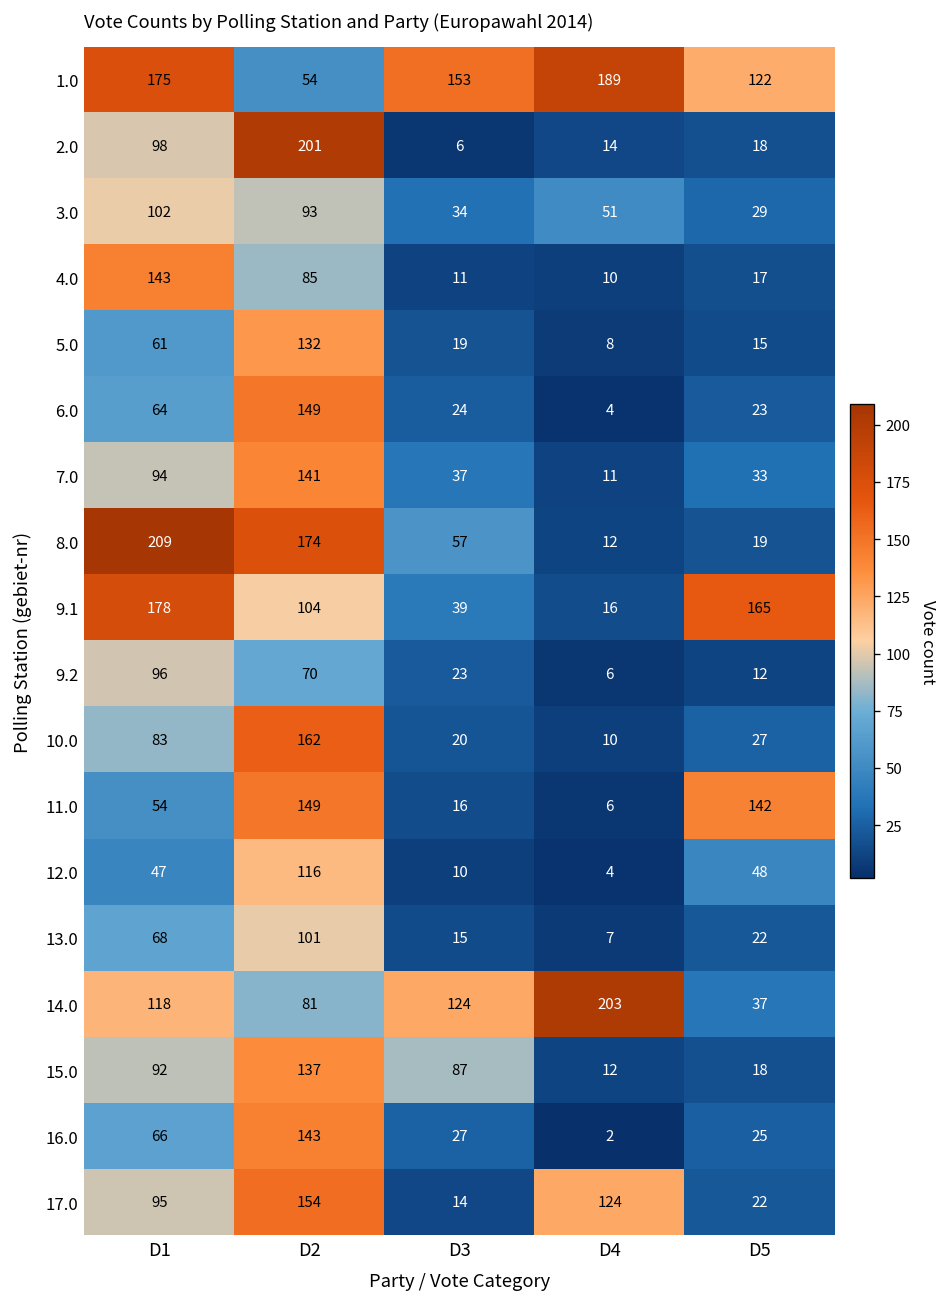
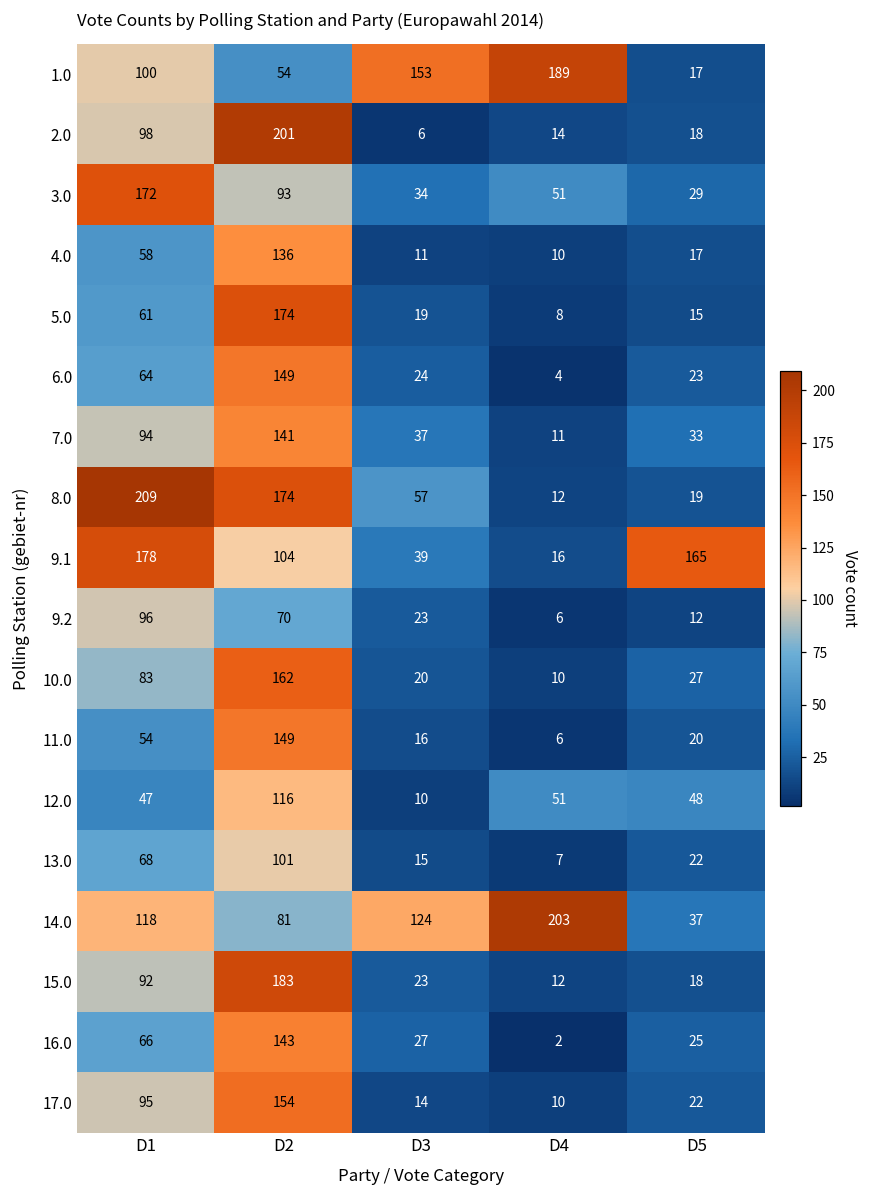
1.0, D1: 175 -> 100
1.0, D5: 122 -> 17
3.0, D1: 102 -> 172
4.0, D1: 143 -> 58
4.0, D2: 85 -> 136
5.0, D2: 132 -> 174
11.0, D5: 142 -> 20
12.0, D4: 4 -> 51
15.0, D2: 137 -> 183
15.0, D3: 87 -> 23
17.0, D4: 124 -> 10
